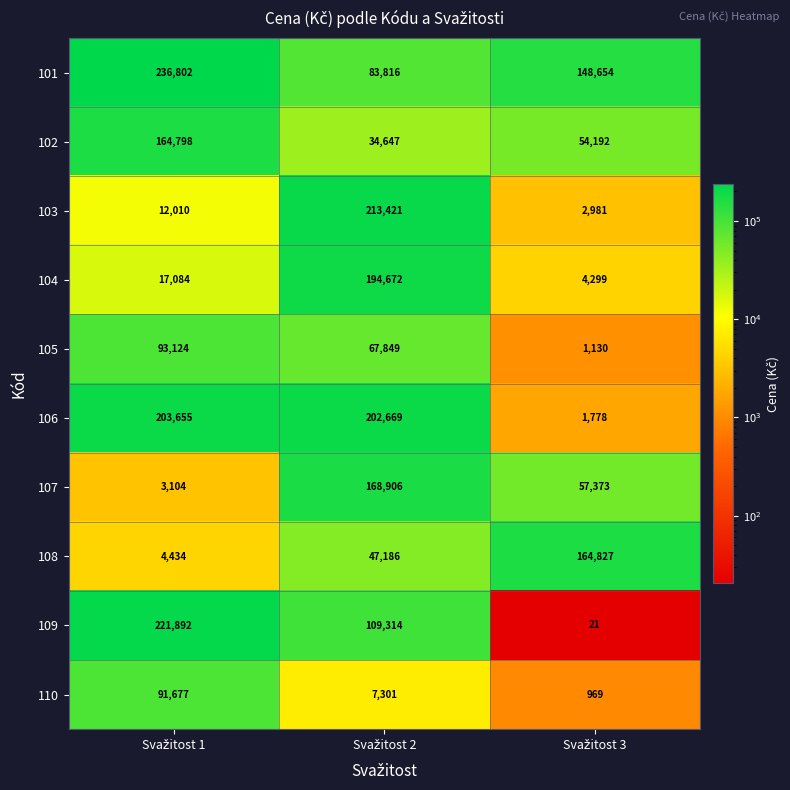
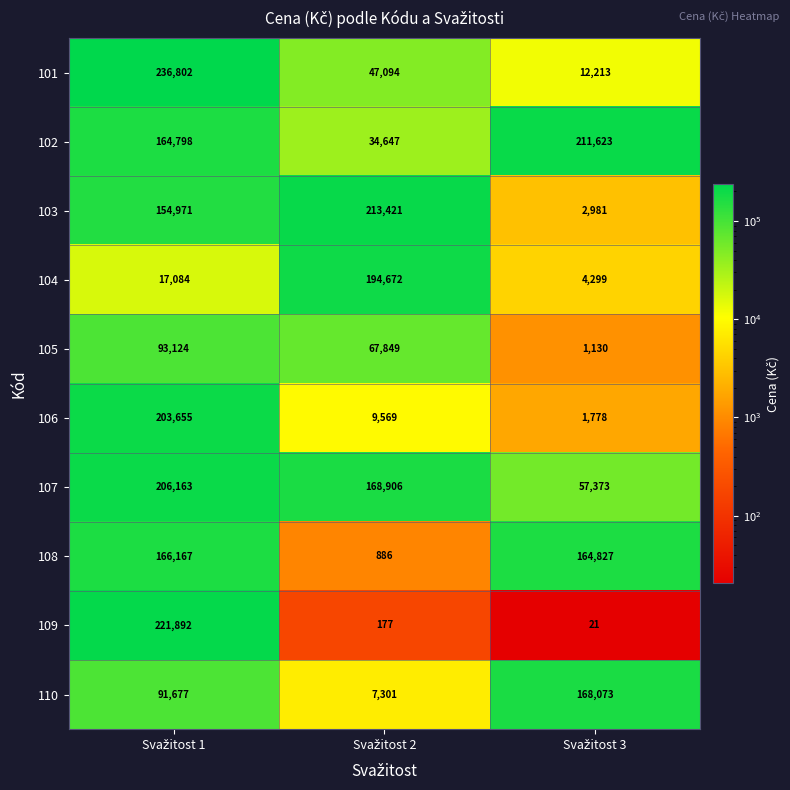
101, Svažitost 2: 83,816 -> 47,094
101, Svažitost 3: 148,654 -> 12,213
102, Svažitost 3: 54,192 -> 211,623
103, Svažitost 1: 12,010 -> 154,971
106, Svažitost 2: 202,669 -> 9,569
107, Svažitost 1: 3,104 -> 206,163
108, Svažitost 1: 4,434 -> 166,167
108, Svažitost 2: 47,186 -> 886
109, Svažitost 2: 109,314 -> 177
110, Svažitost 3: 969 -> 168,073
